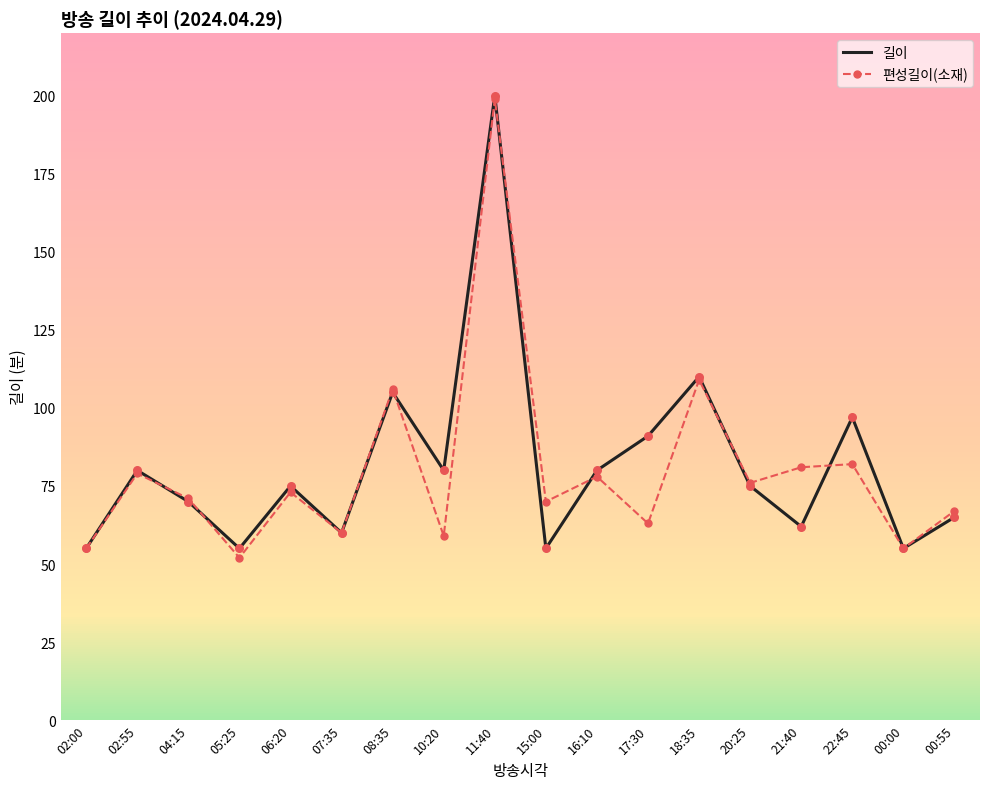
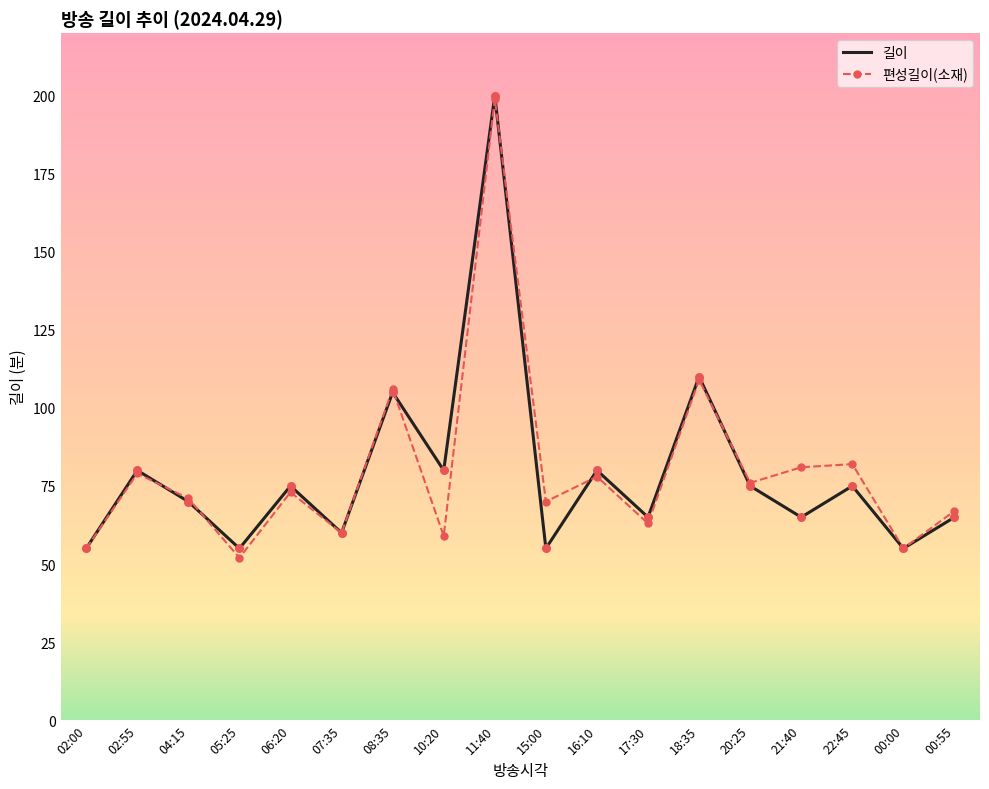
길이, 17:30: 91 -> 65
길이, 21:40: 62 -> 65
길이, 22:45: 97 -> 75
